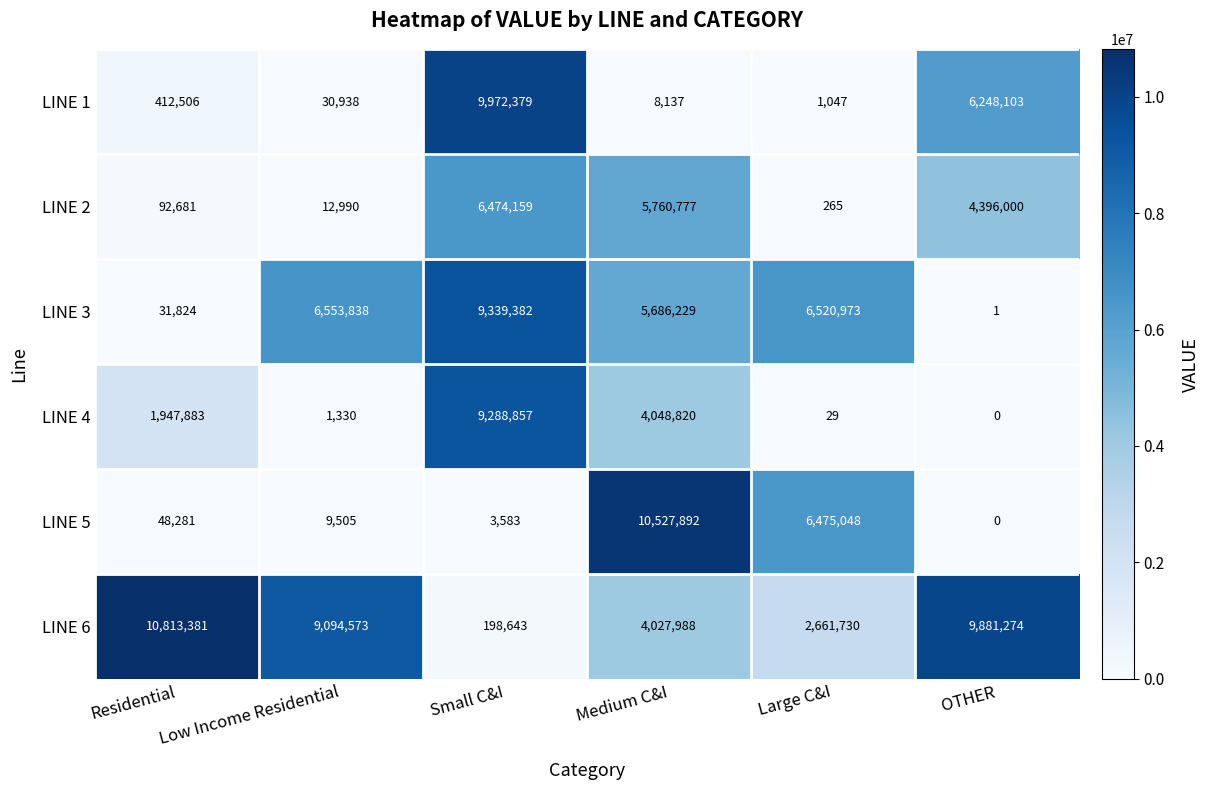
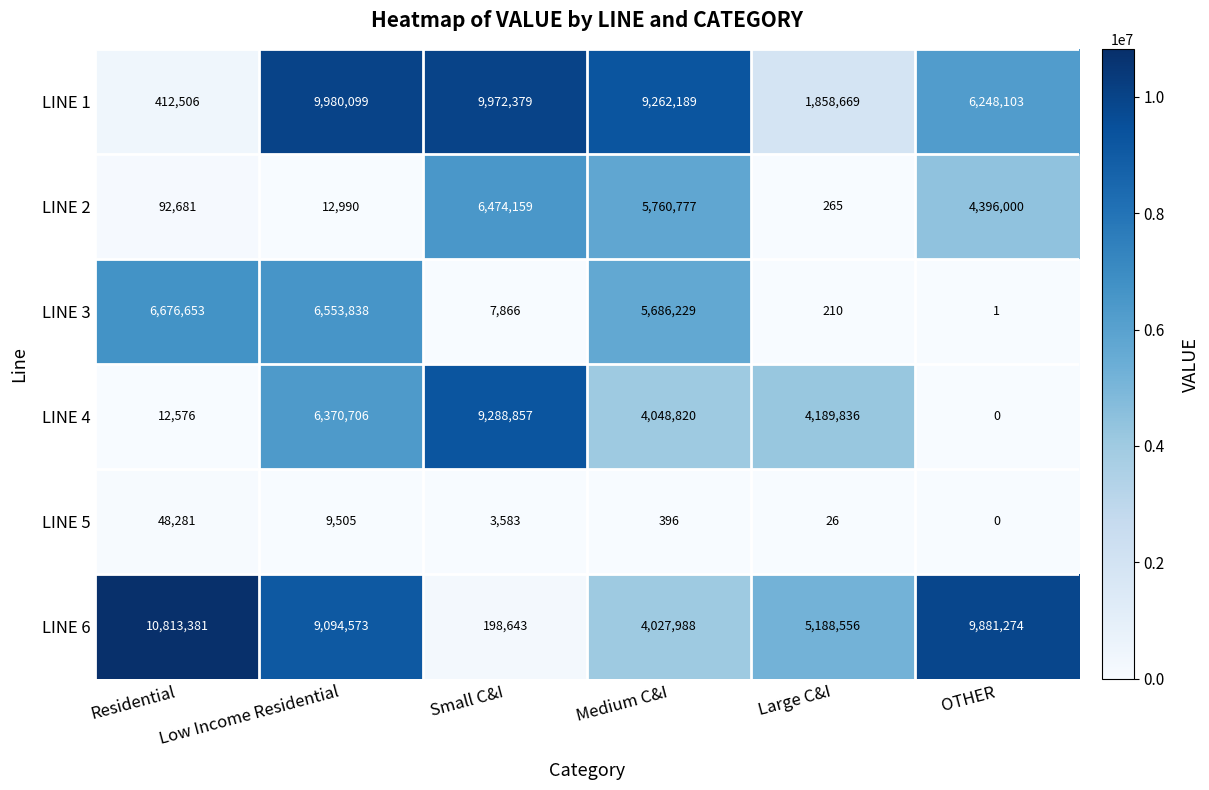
LINE 1, Low Income Residential: 30,938 -> 9,980,099
LINE 1, Medium C&I: 8,137 -> 9,262,189
LINE 1, Large C&I: 1,047 -> 1,858,669
LINE 3, Residential: 31,824 -> 6,676,653
LINE 3, Small C&I: 9,339,382 -> 7,866
LINE 3, Large C&I: 6,520,973 -> 210
LINE 4, Residential: 1,947,883 -> 12,576
LINE 4, Low Income Residential: 1,330 -> 6,370,706
LINE 4, Large C&I: 29 -> 4,189,836
LINE 5, Medium C&I: 10,527,892 -> 396
LINE 5, Large C&I: 6,475,048 -> 26
LINE 6, Large C&I: 2,661,730 -> 5,188,556
